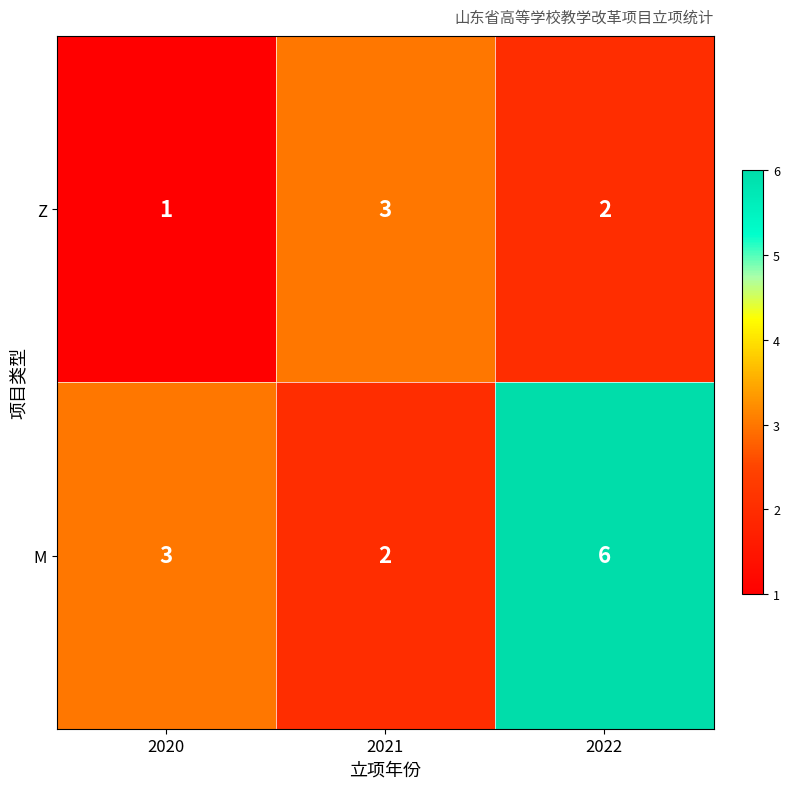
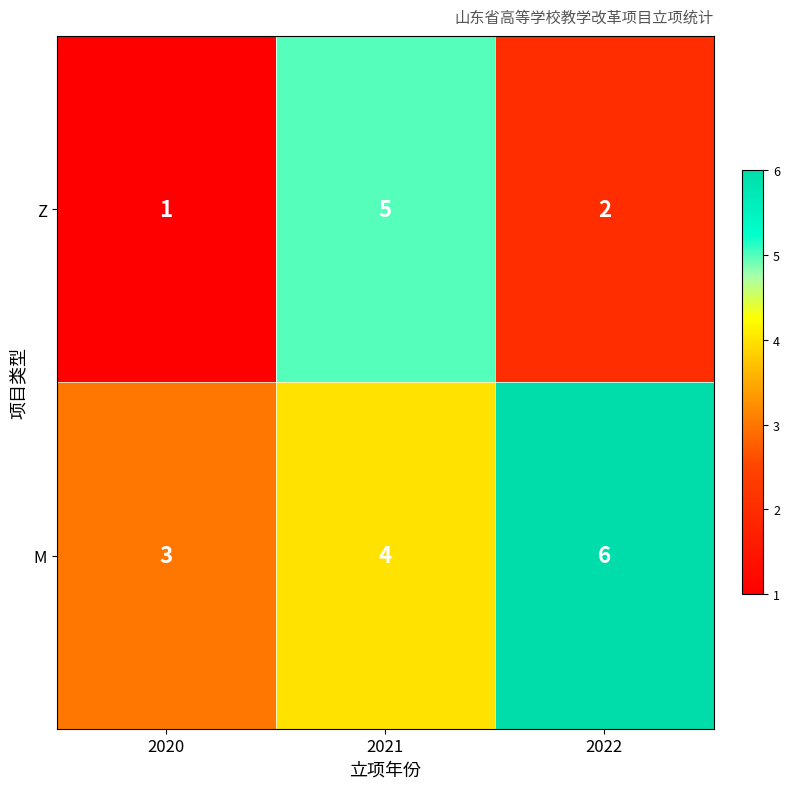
Z, 2021: 3 -> 5
M, 2021: 2 -> 4
